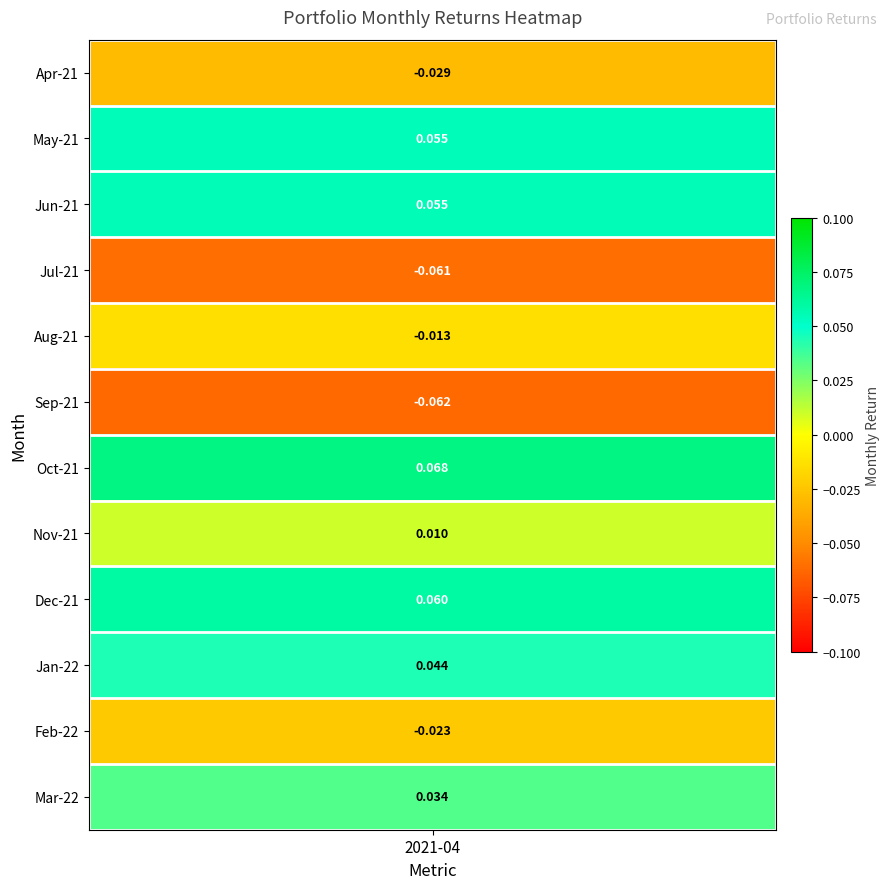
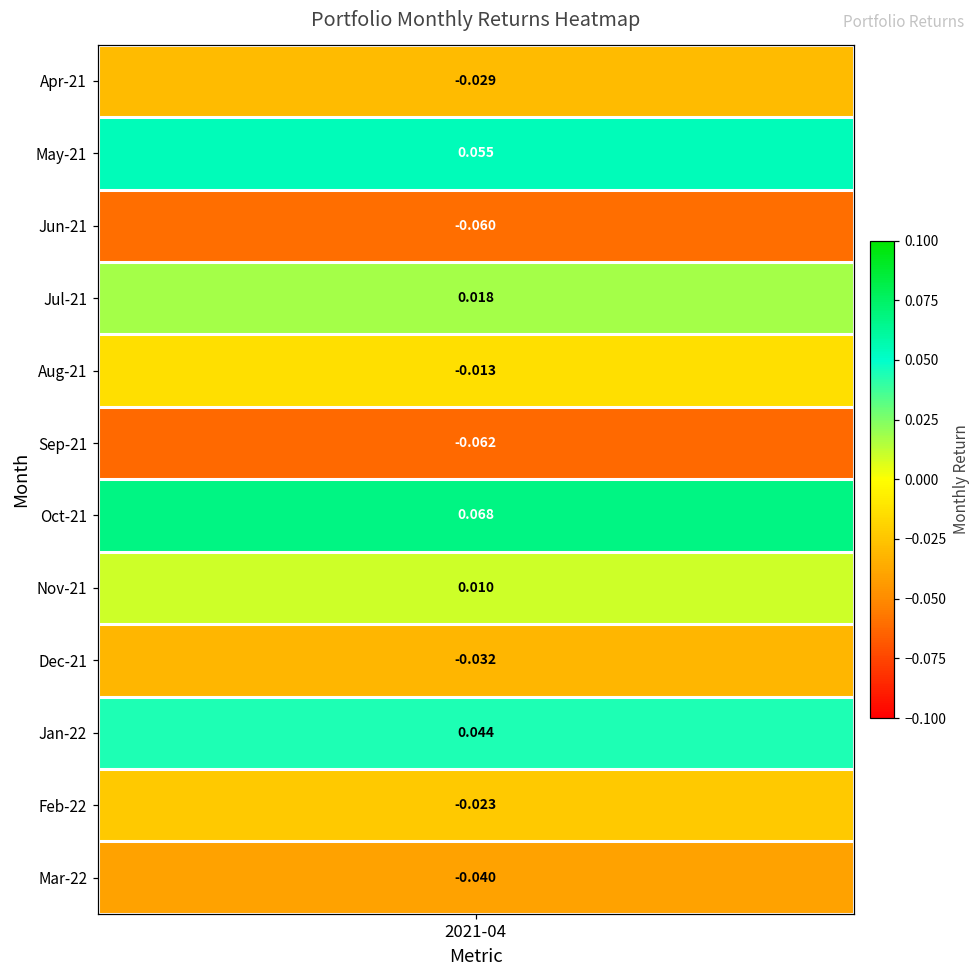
Jun-21, 2021-04: 0.055 -> -0.060
Jul-21, 2021-04: -0.061 -> 0.018
Dec-21, 2021-04: 0.060 -> -0.032
Mar-22, 2021-04: 0.034 -> -0.040
